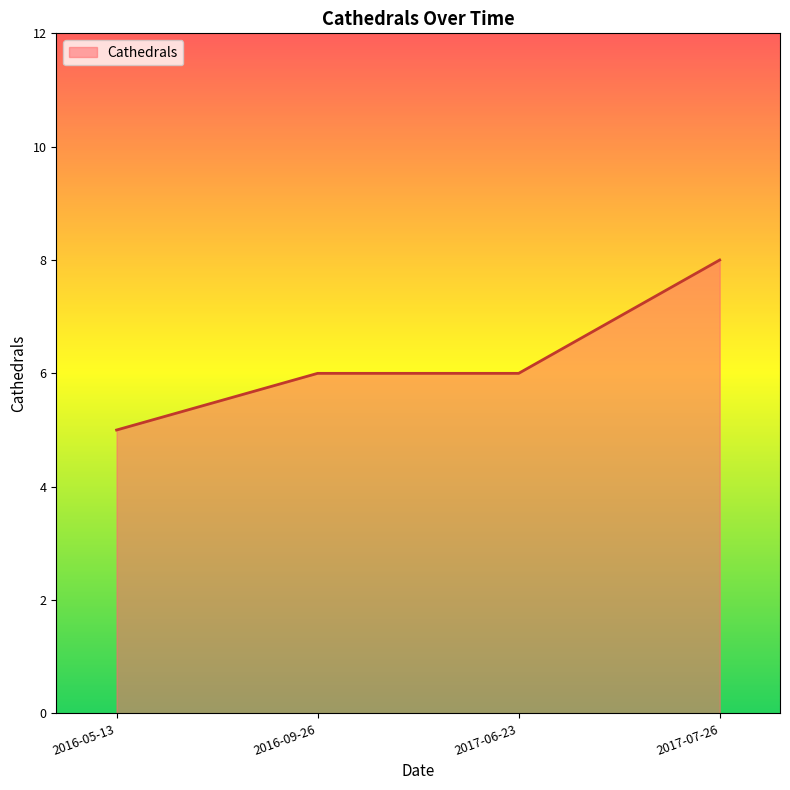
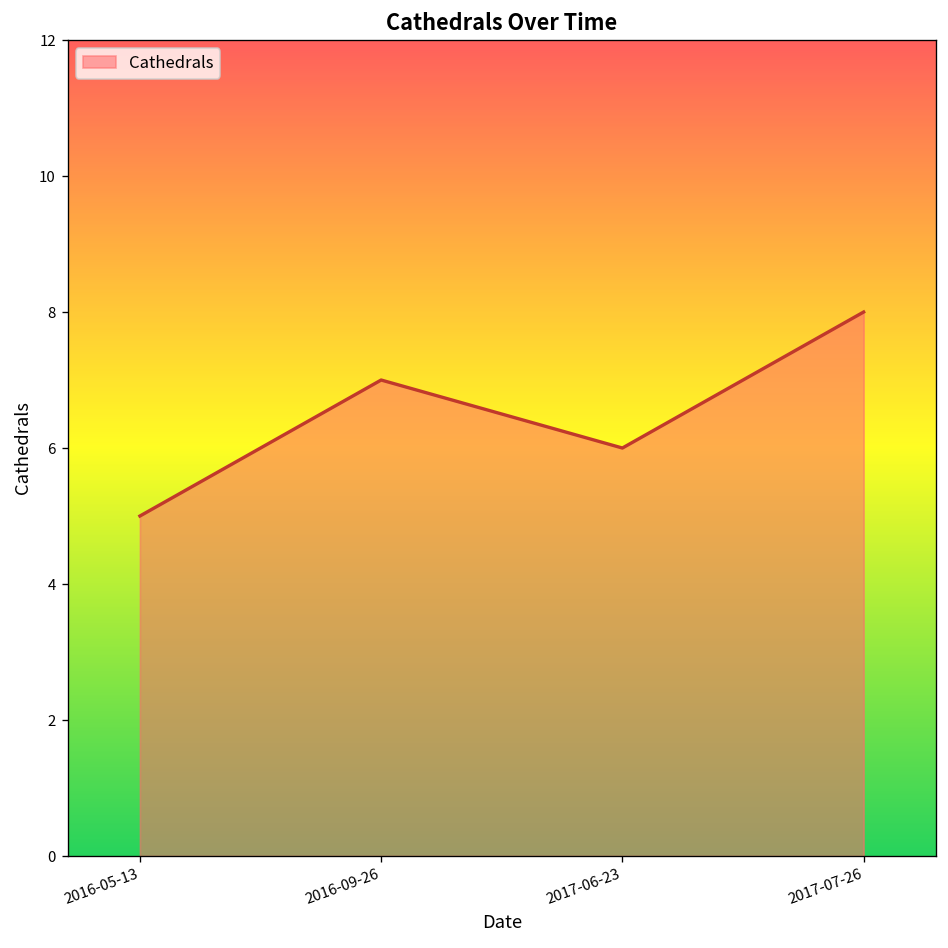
2016-09-26: 6 -> 7
